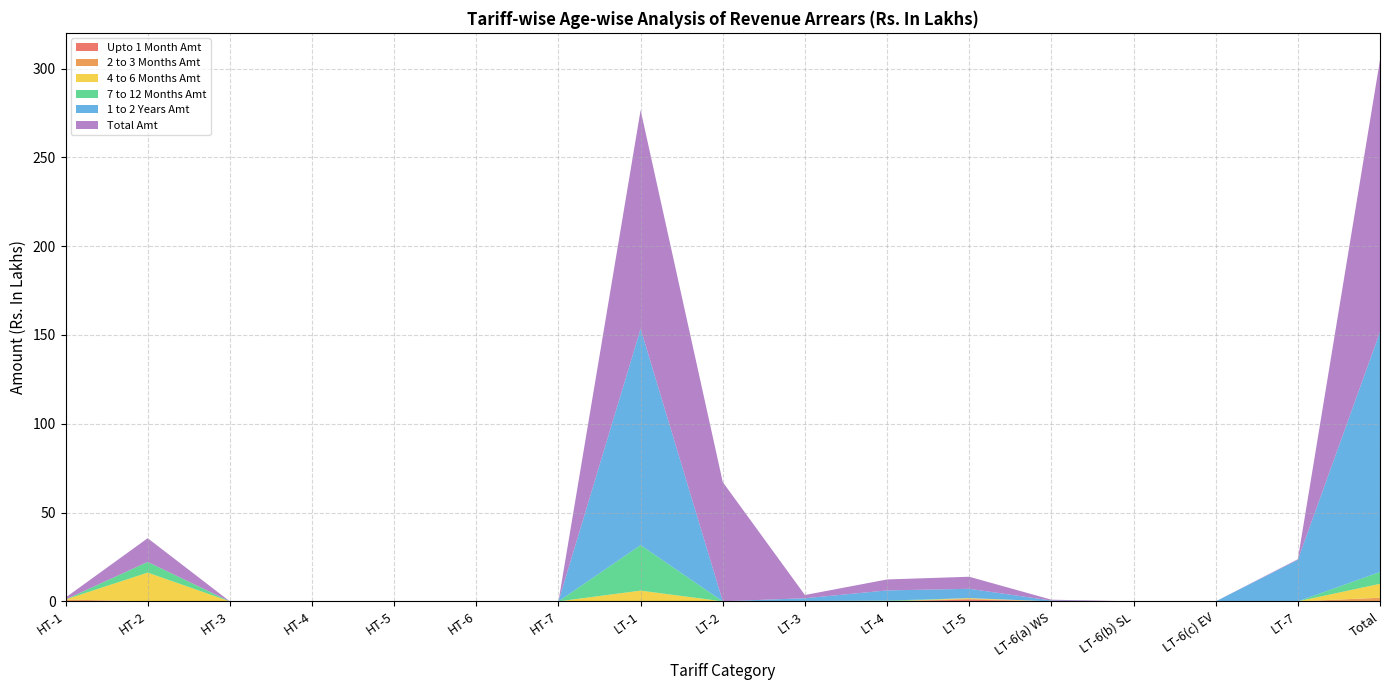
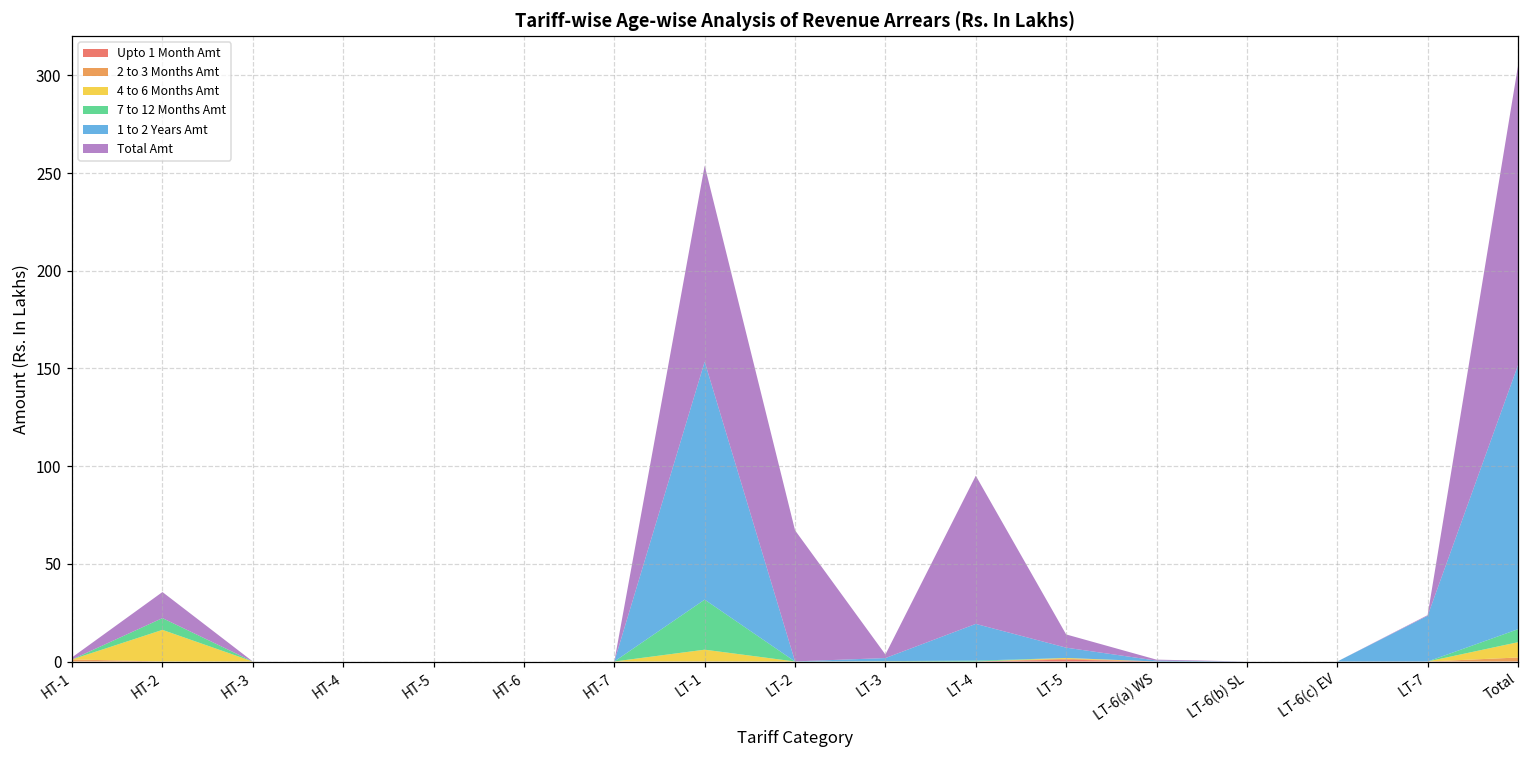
Total Amt, LT-1: 123 -> 100
1 to 2 Years Amt, LT-4: 6 -> 19
Total Amt, LT-4: 6 -> 76
